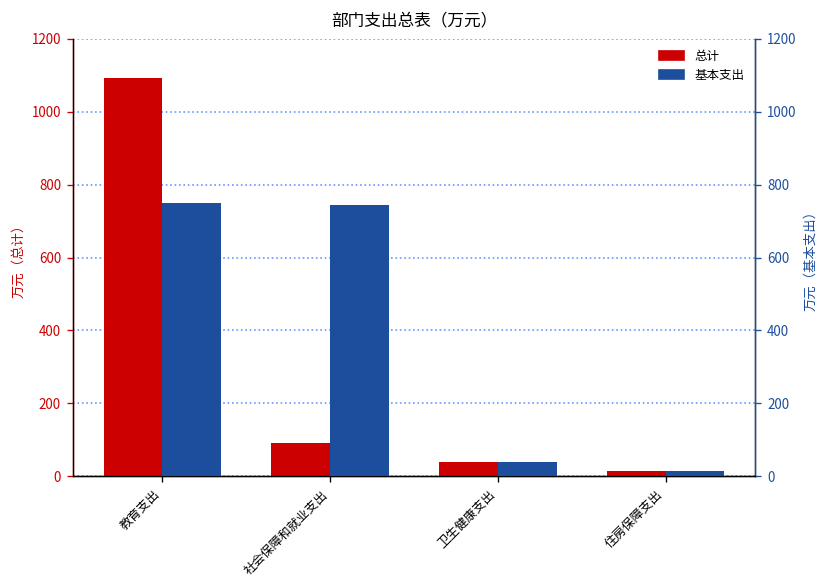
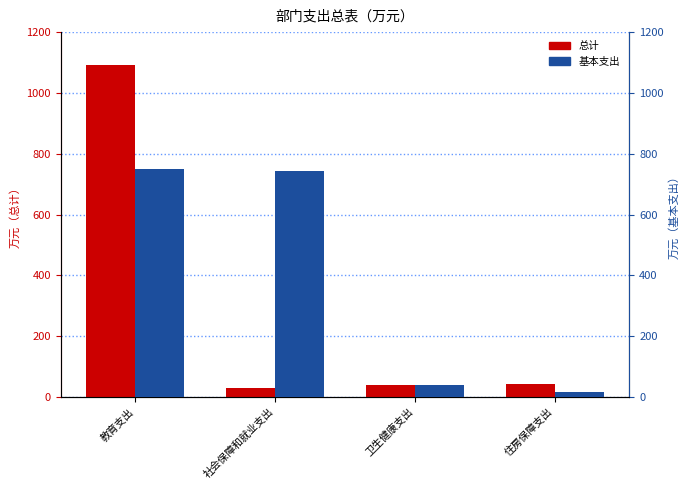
总计, 社会保障和就业支出: 90 -> 30
总计, 住房保障支出: 20 -> 40
